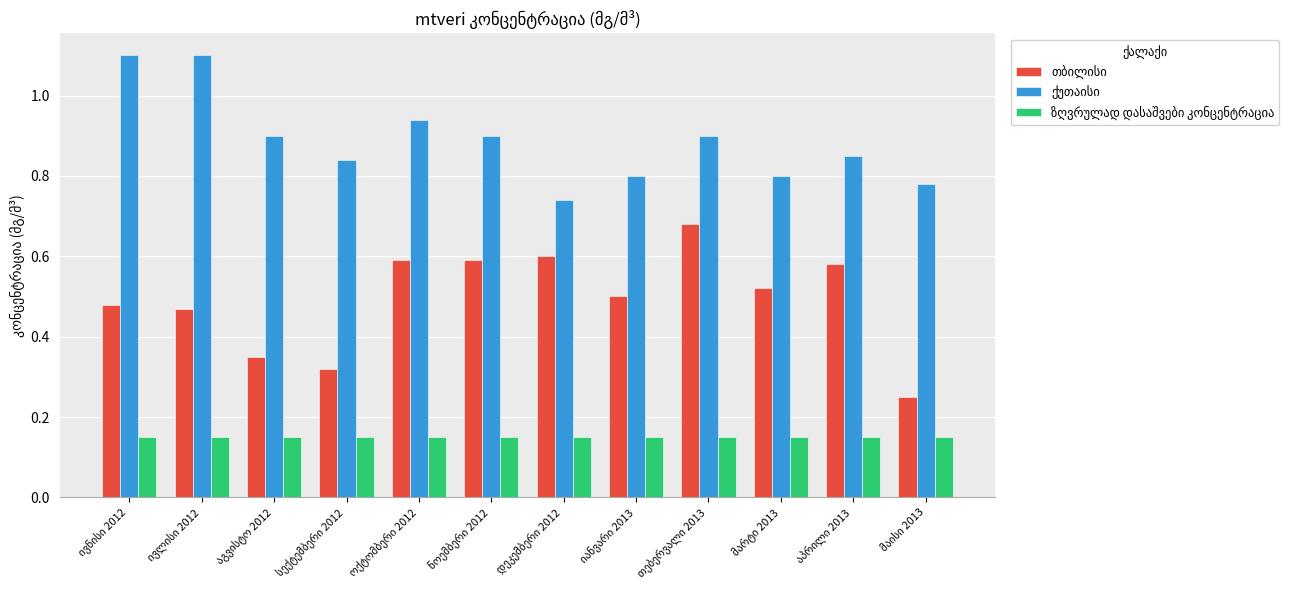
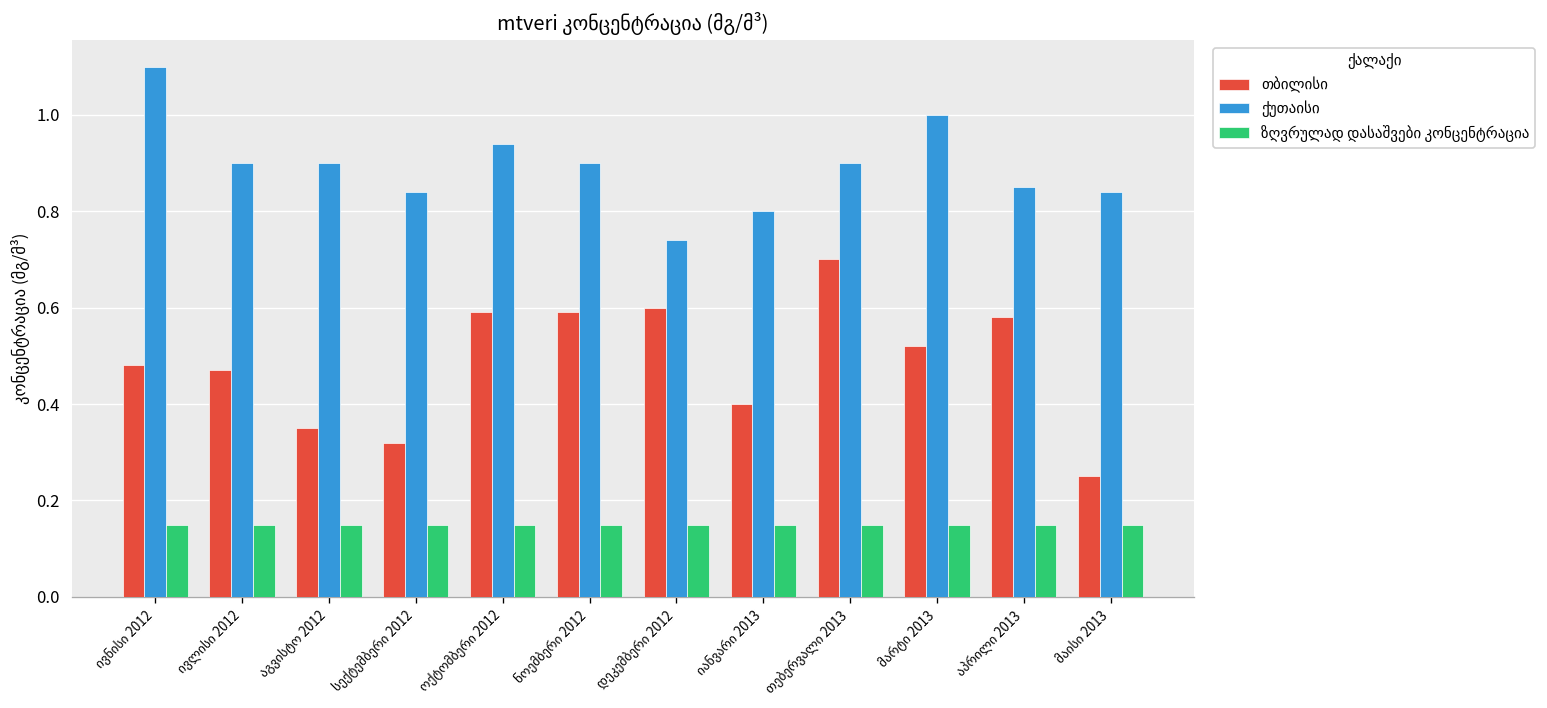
ქუთაისი, ივლისი 2012: 1.1 -> 0.9
თბილისი, იანვარი 2013: 0.5 -> 0.4
თბილისი, თებერვალი 2013: 0.68 -> 0.70
ქუთაისი, მარტი 2013: 0.8 -> 1.0
ქუთაისი, მაისი 2013: 0.78 -> 0.84
